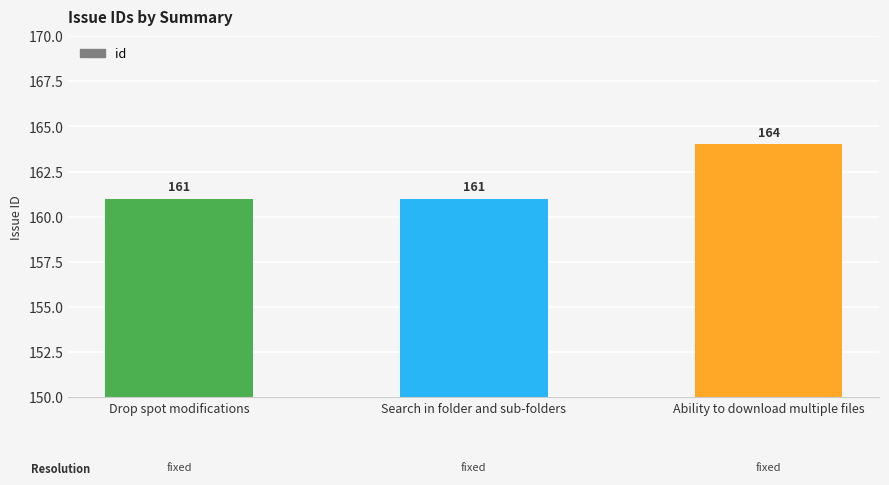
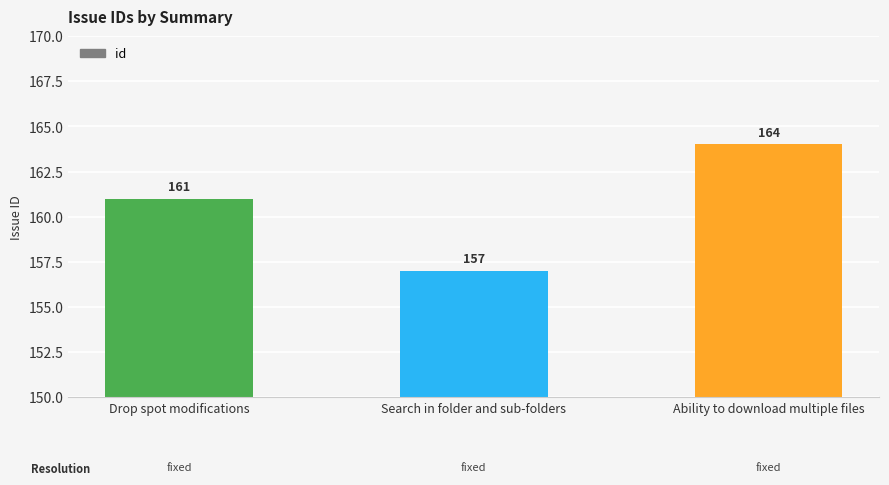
Search in folder and sub-folders: 161 -> 157
